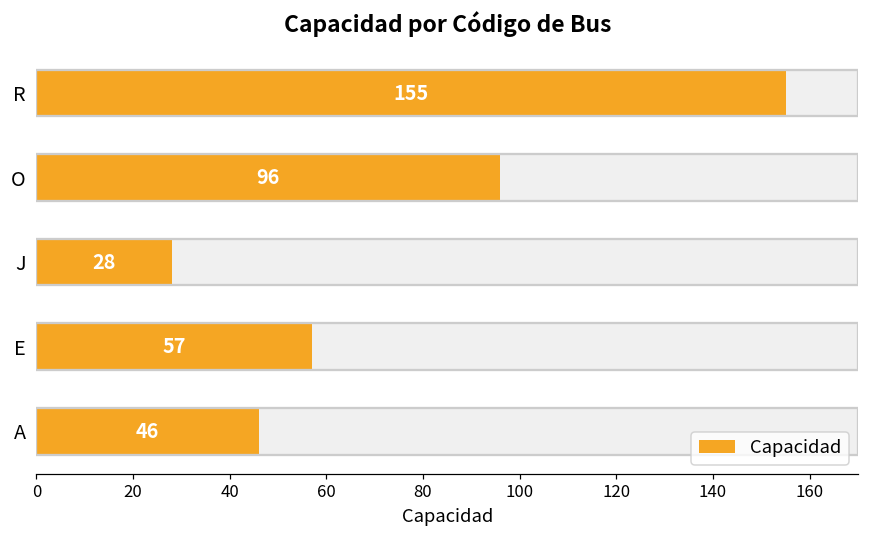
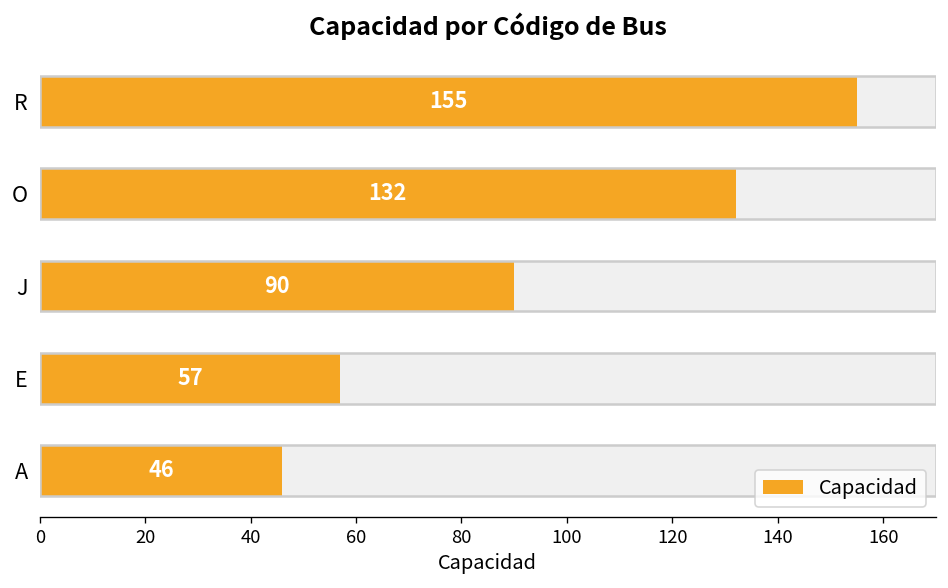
Capacidad, O: 96 -> 132
Capacidad, J: 28 -> 90
